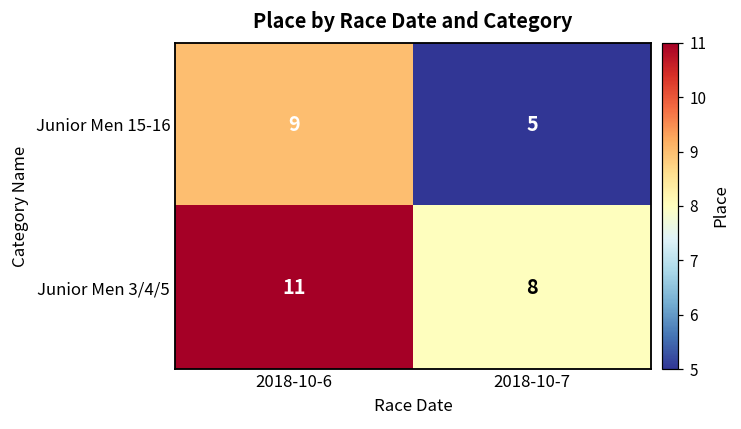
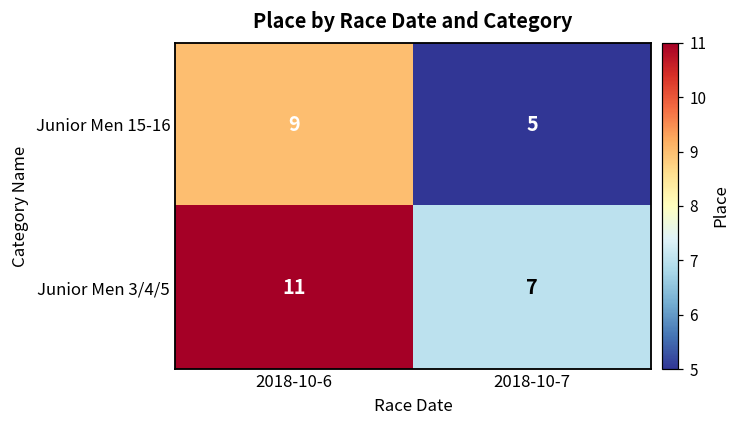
Junior Men 3/4/5, 2018-10-7: 8 -> 7
